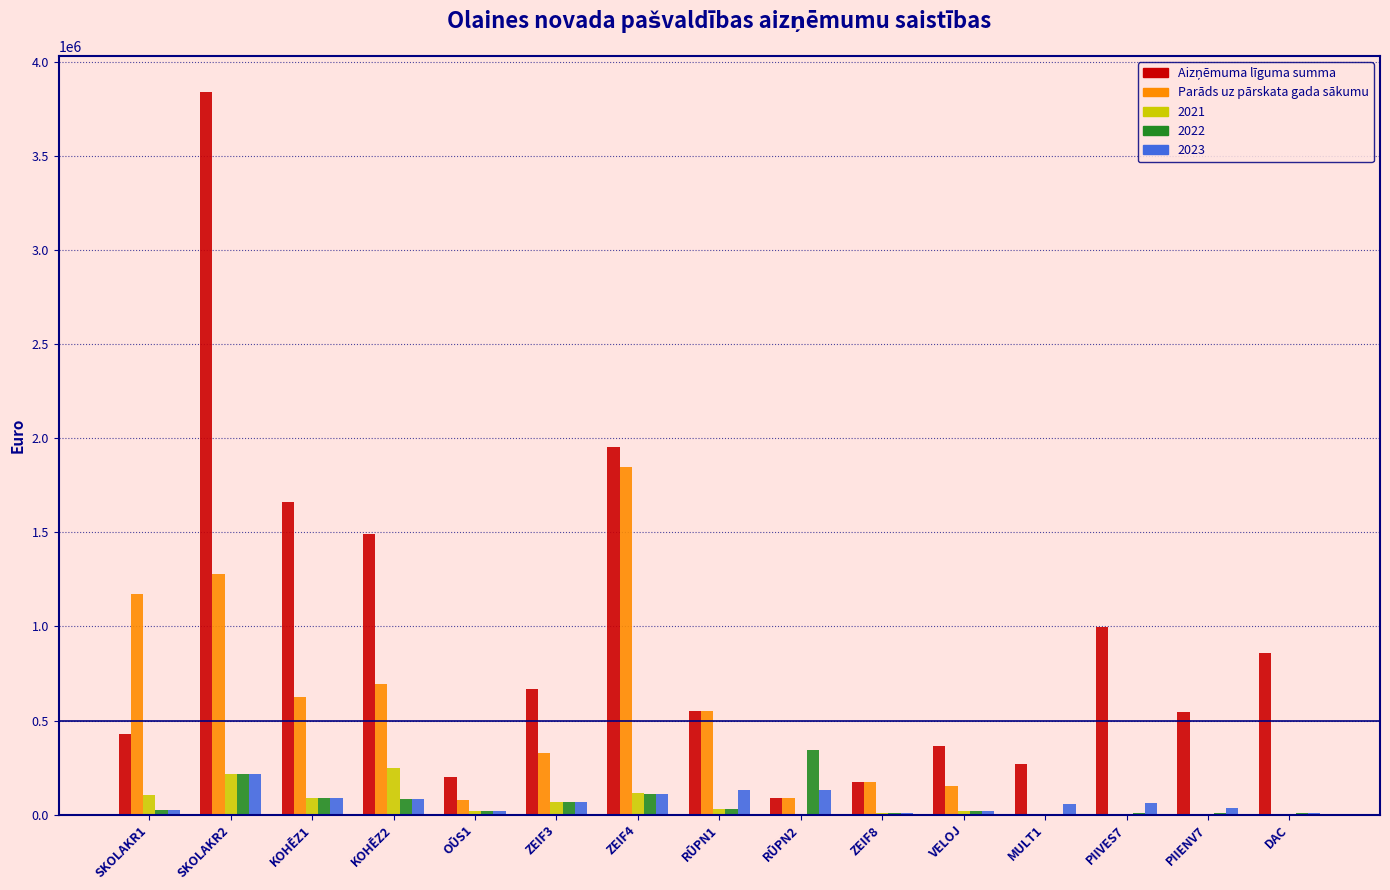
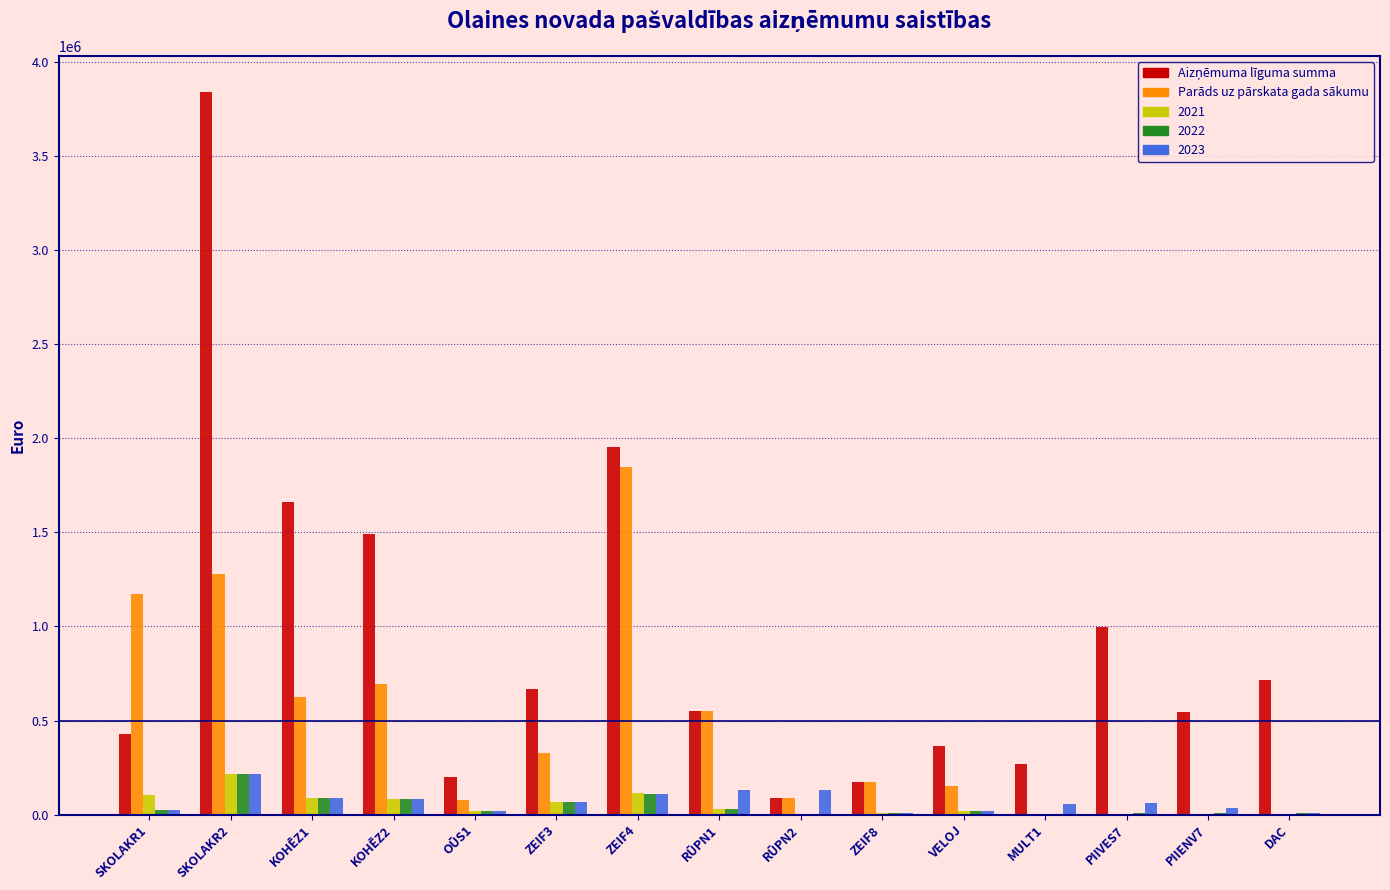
2021, KOHĒZ2: 250000 -> 80000
2022, RŪPN2: 340000 -> 0
Aizņēmuma līguma summa, DAC: 860000 -> 720000
